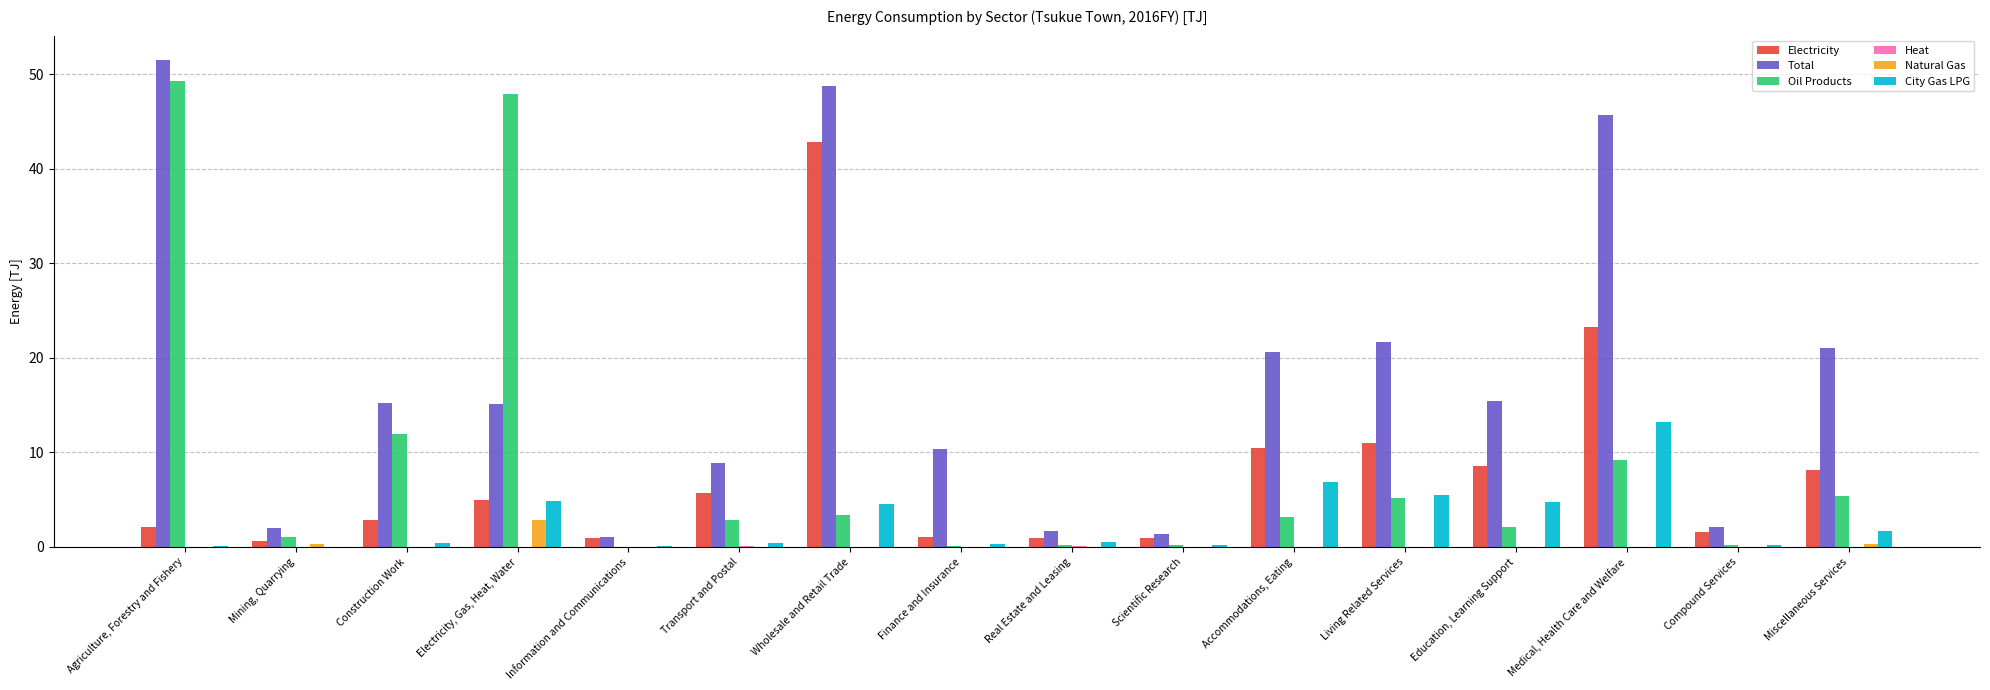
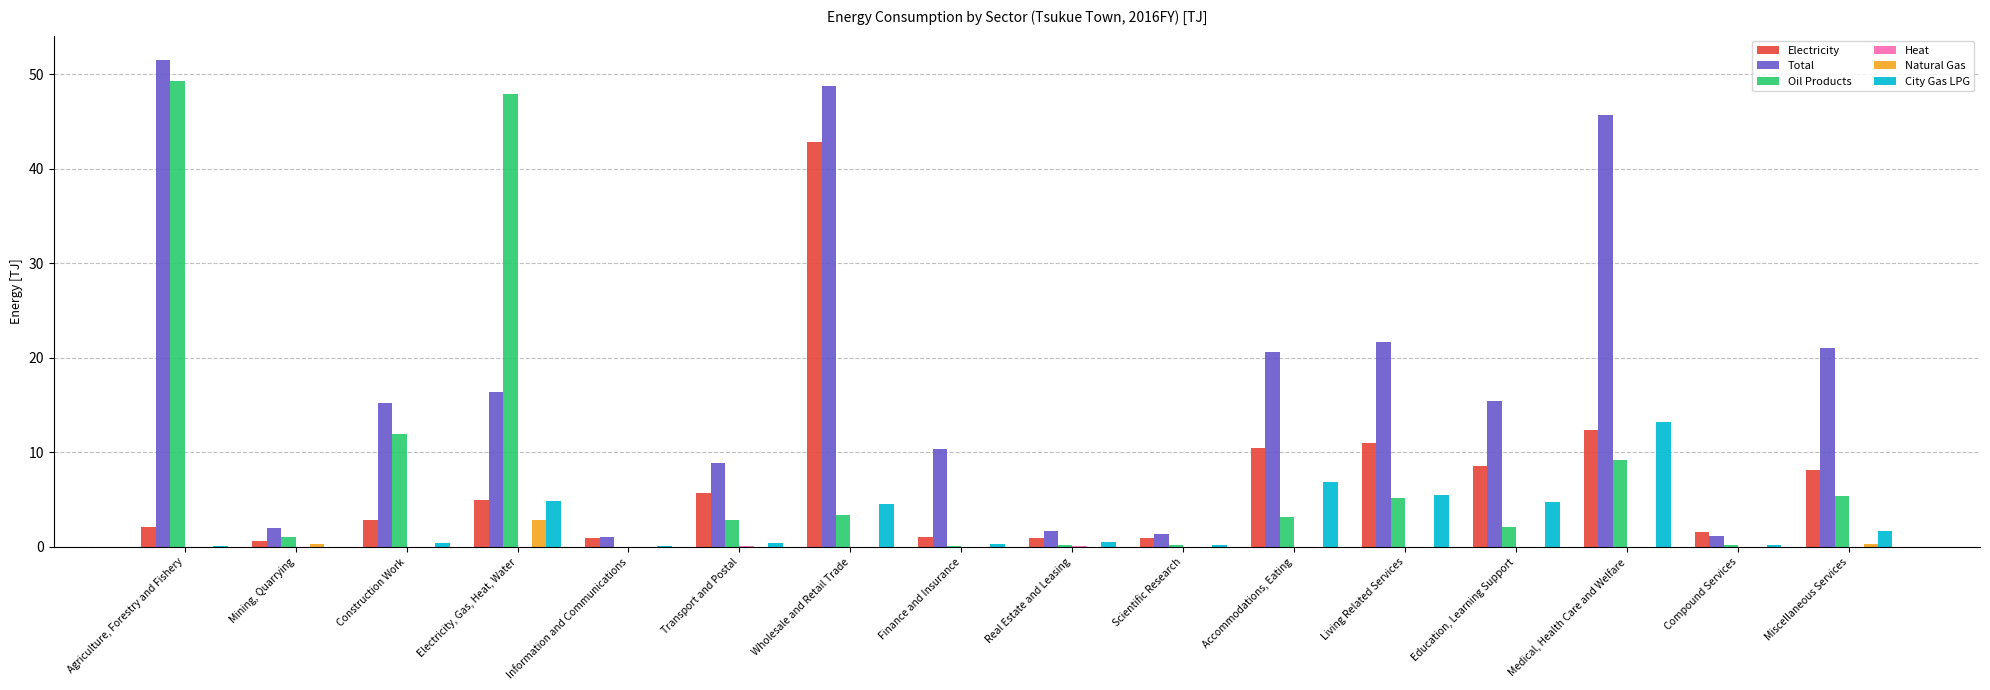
Total, Electricity, Gas, Heat, Water: 15 -> 16
Electricity, Medical, Health Care and Welfare: 23 -> 12
Total, Compound Services: 2 -> 1
